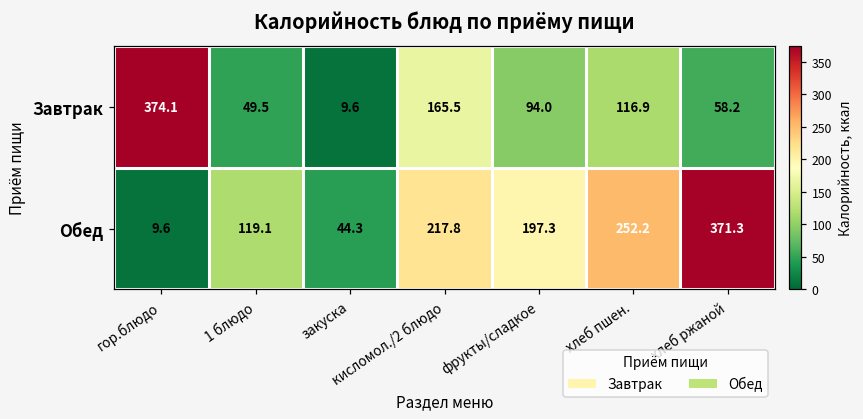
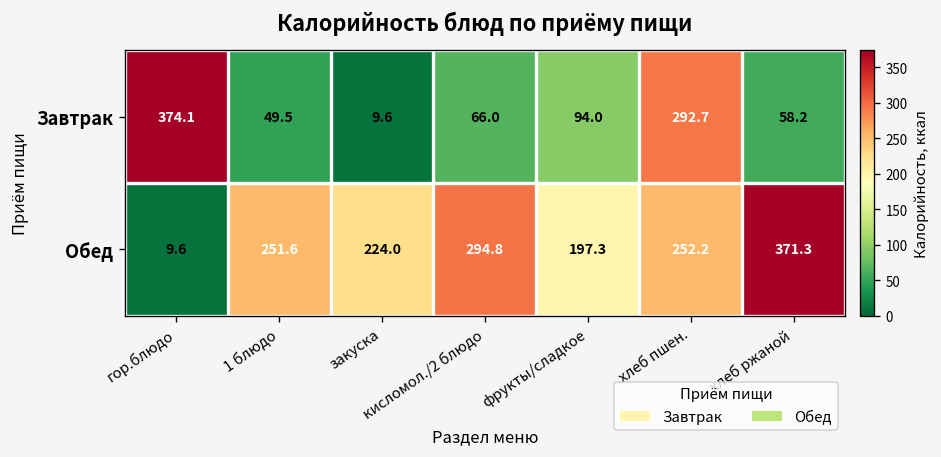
Завтрак, кисломол./2 блюдо: 165.5 -> 66.0
Завтрак, хлеб пшен.: 116.9 -> 292.7
Обед, 1 блюдо: 119.1 -> 251.6
Обед, закуска: 44.3 -> 224.0
Обед, кисломол./2 блюдо: 217.8 -> 294.8
